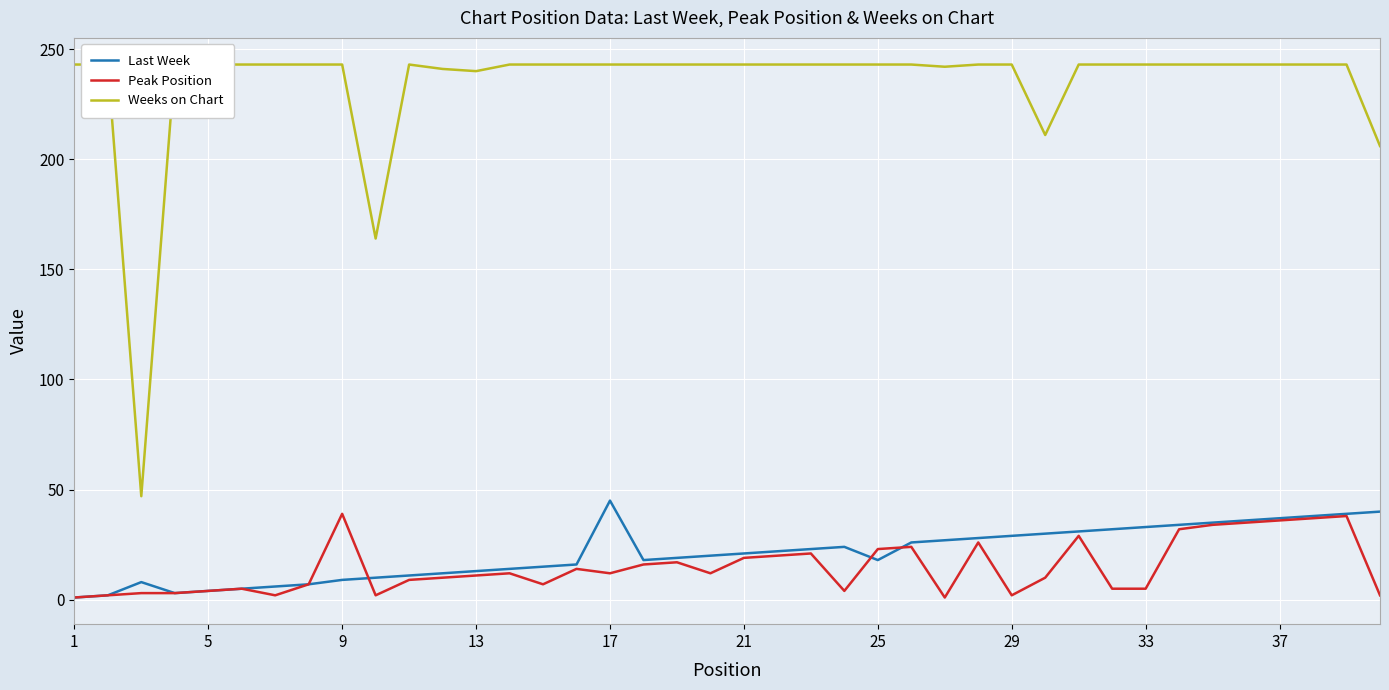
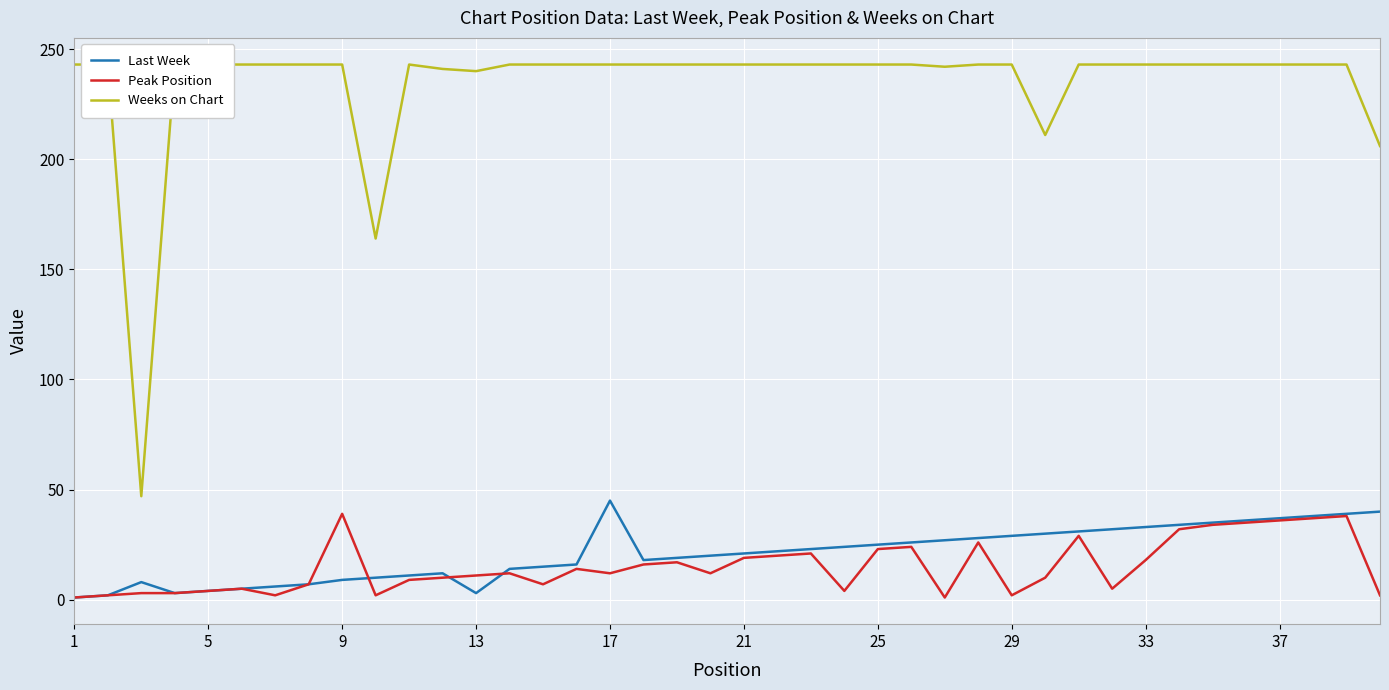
Last Week, 13: 13 -> 3
Last Week, 25: 18 -> 25
Peak Position, 33: 5 -> 18
